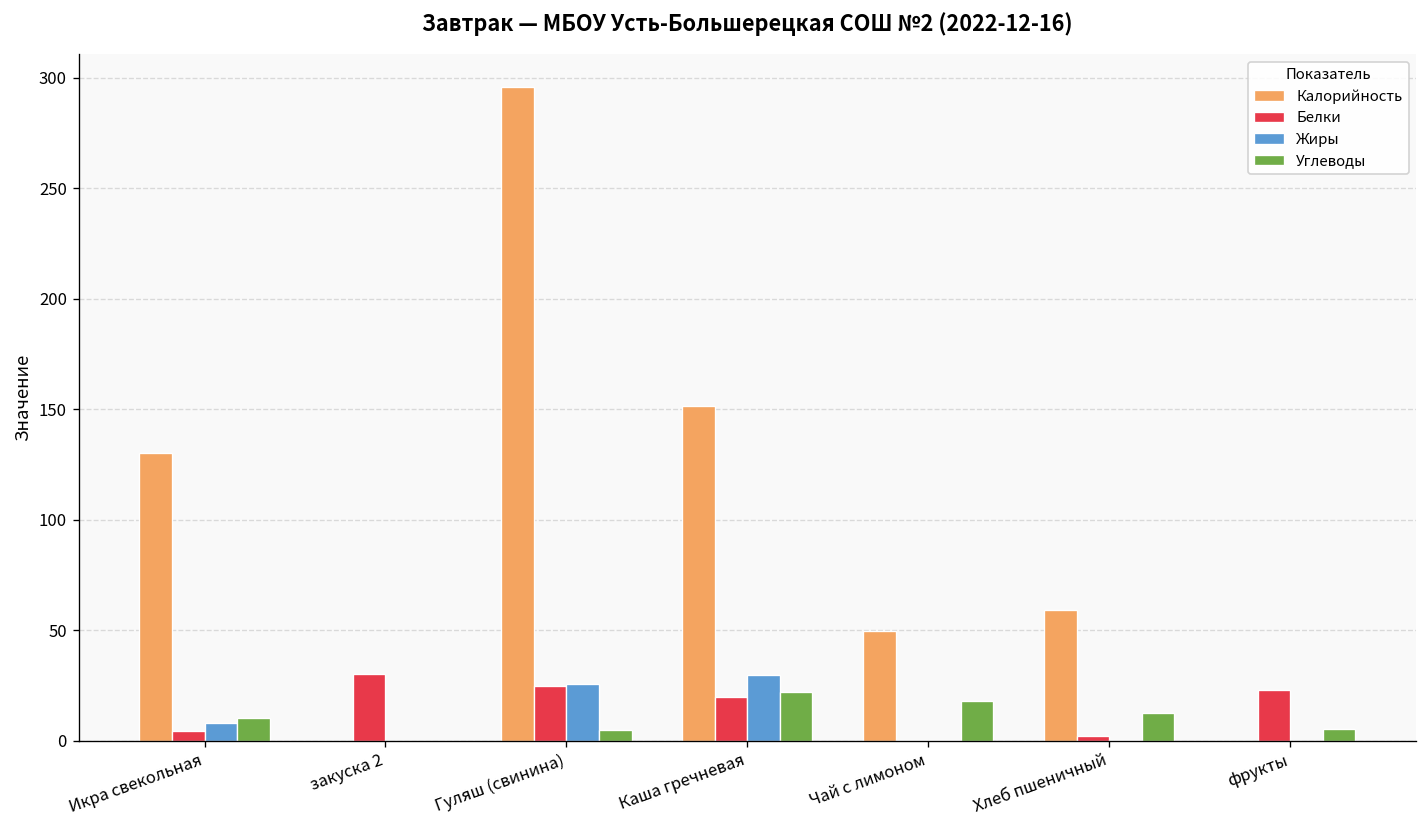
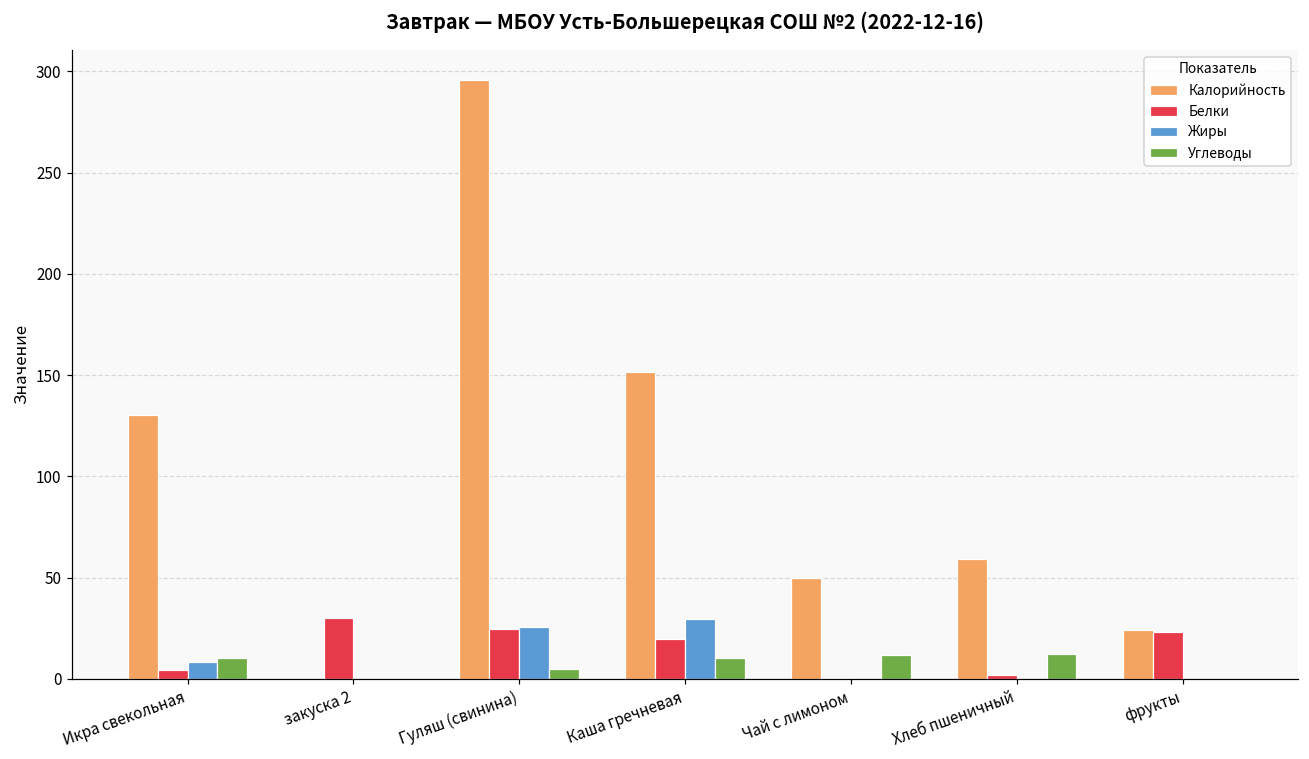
Углеводы, Каша гречневая: 22 -> 10
Углеводы, Чай с лимоном: 18 -> 12
Калорийность, фрукты: 0 -> 24
Углеводы, фрукты: 5 -> 0
